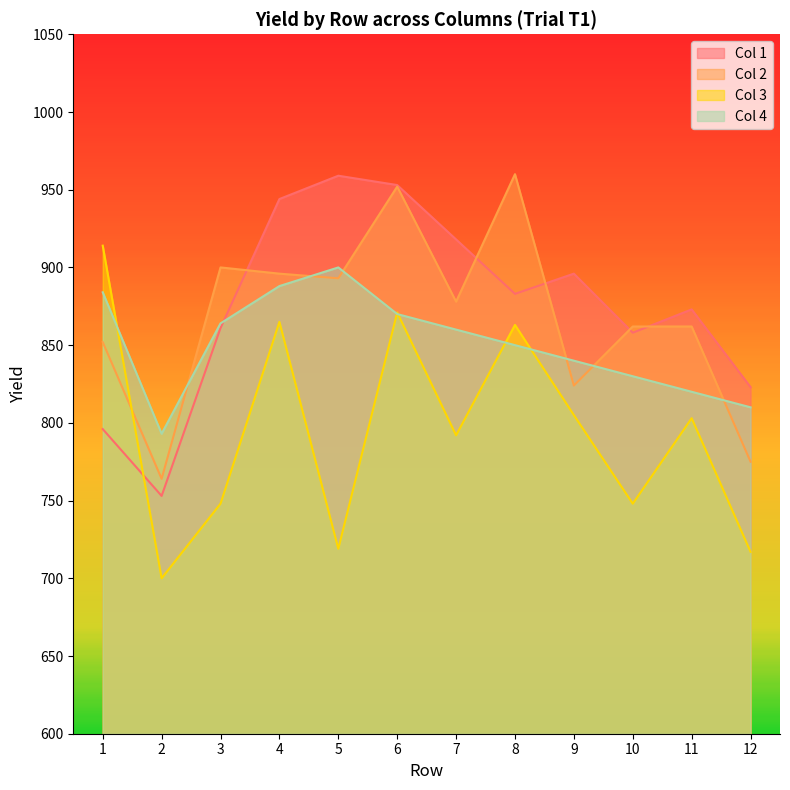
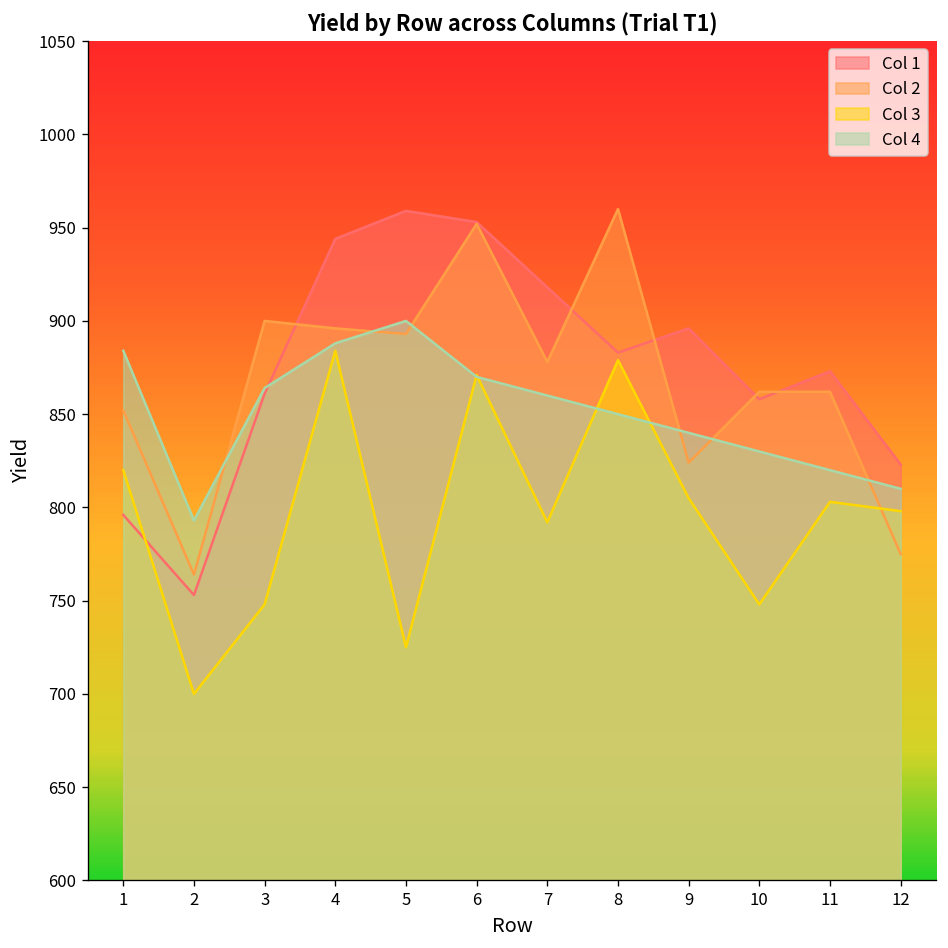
Col 3, 1: 914 -> 820
Col 3, 4: 865 -> 884
Col 3, 5: 719 -> 725
Col 3, 8: 863 -> 879
Col 3, 12: 717 -> 798
